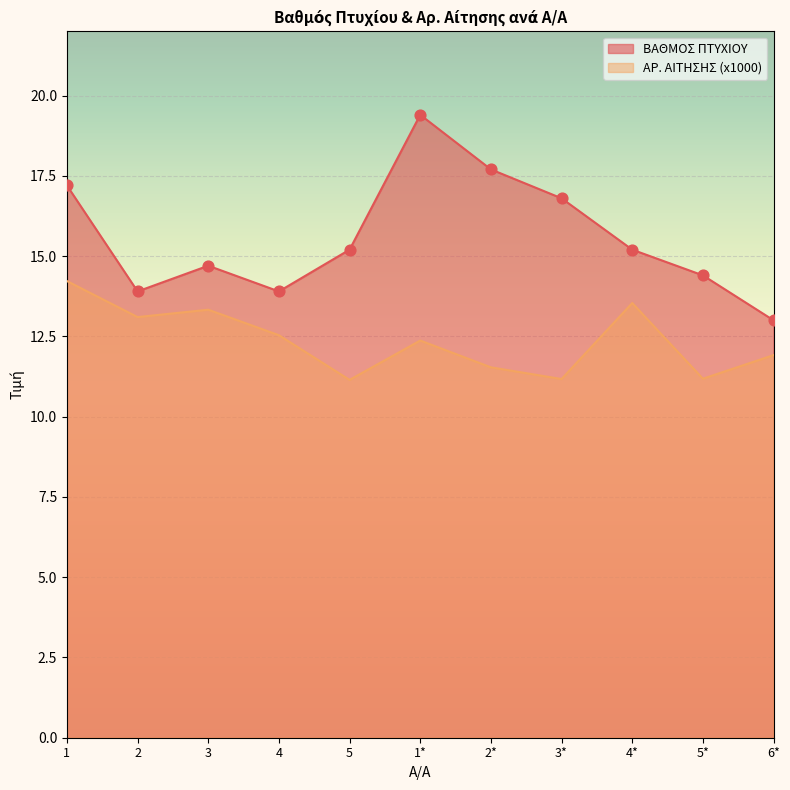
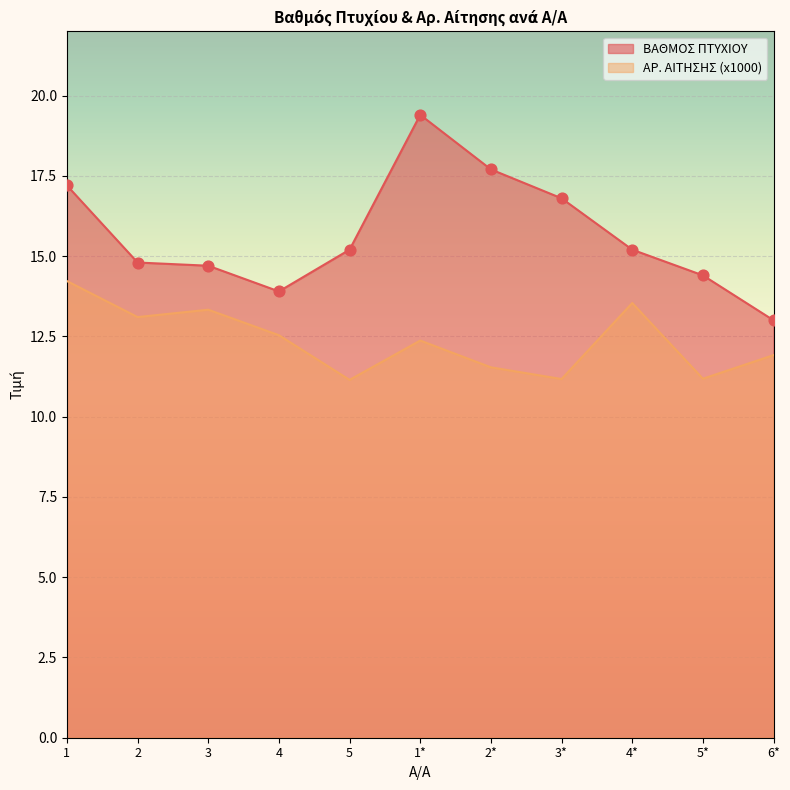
ΒΑΘΜΟΣ ΠΤΥΧΙΟΥ, 2: 13.9 -> 14.8
